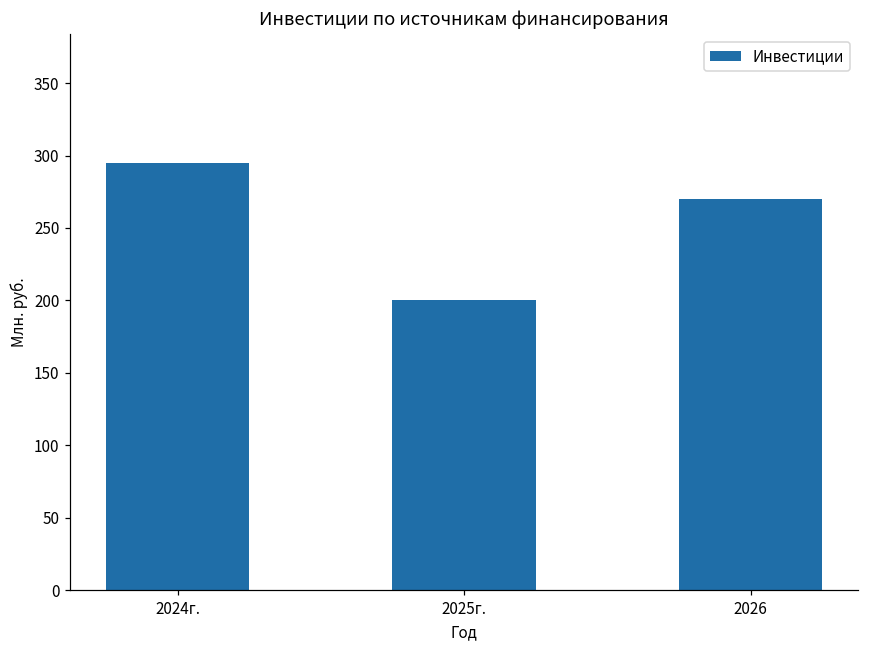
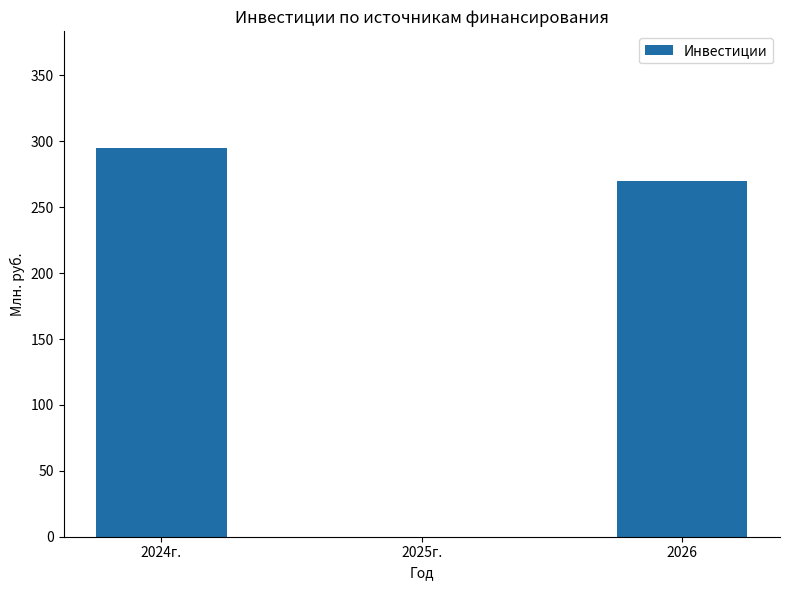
2025г.: 200 -> 0
